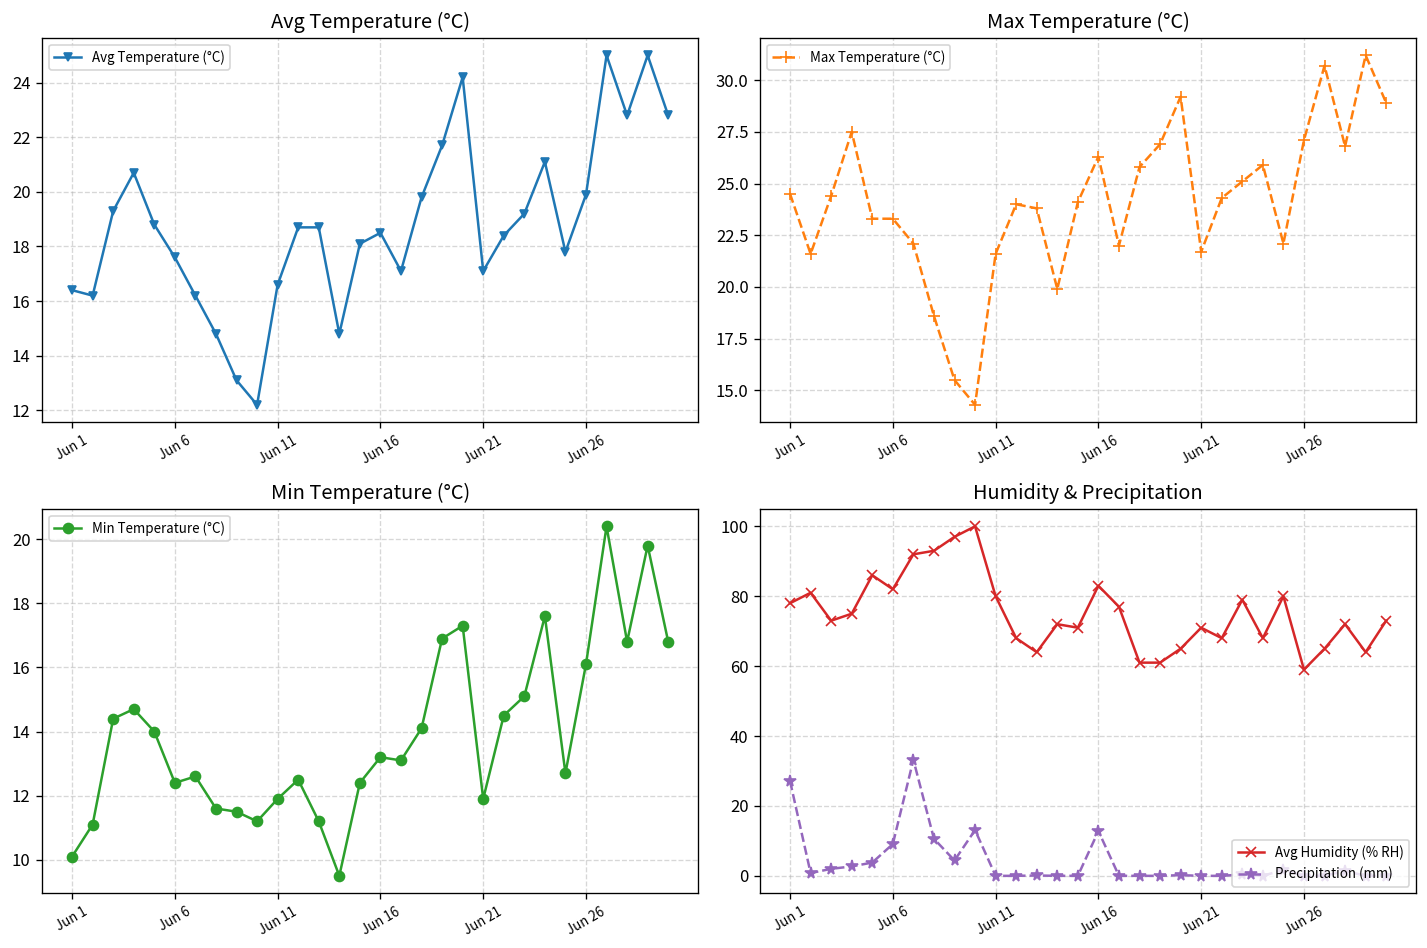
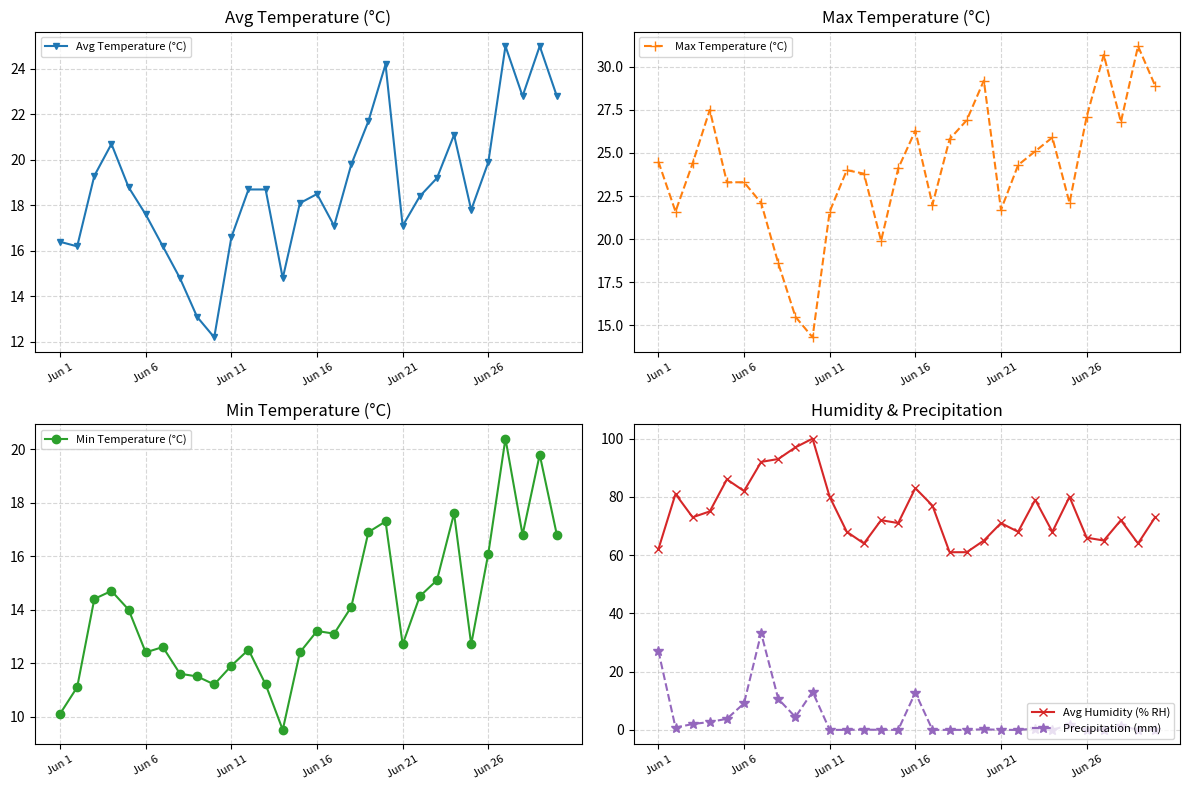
Min Temperature (°C), Jun 21: 11.9 -> 12.7
Humidity & Precipitation, Avg Humidity (% RH), Jun 1: 78 -> 62
Humidity & Precipitation, Avg Humidity (% RH), Jun 26: 59 -> 66
